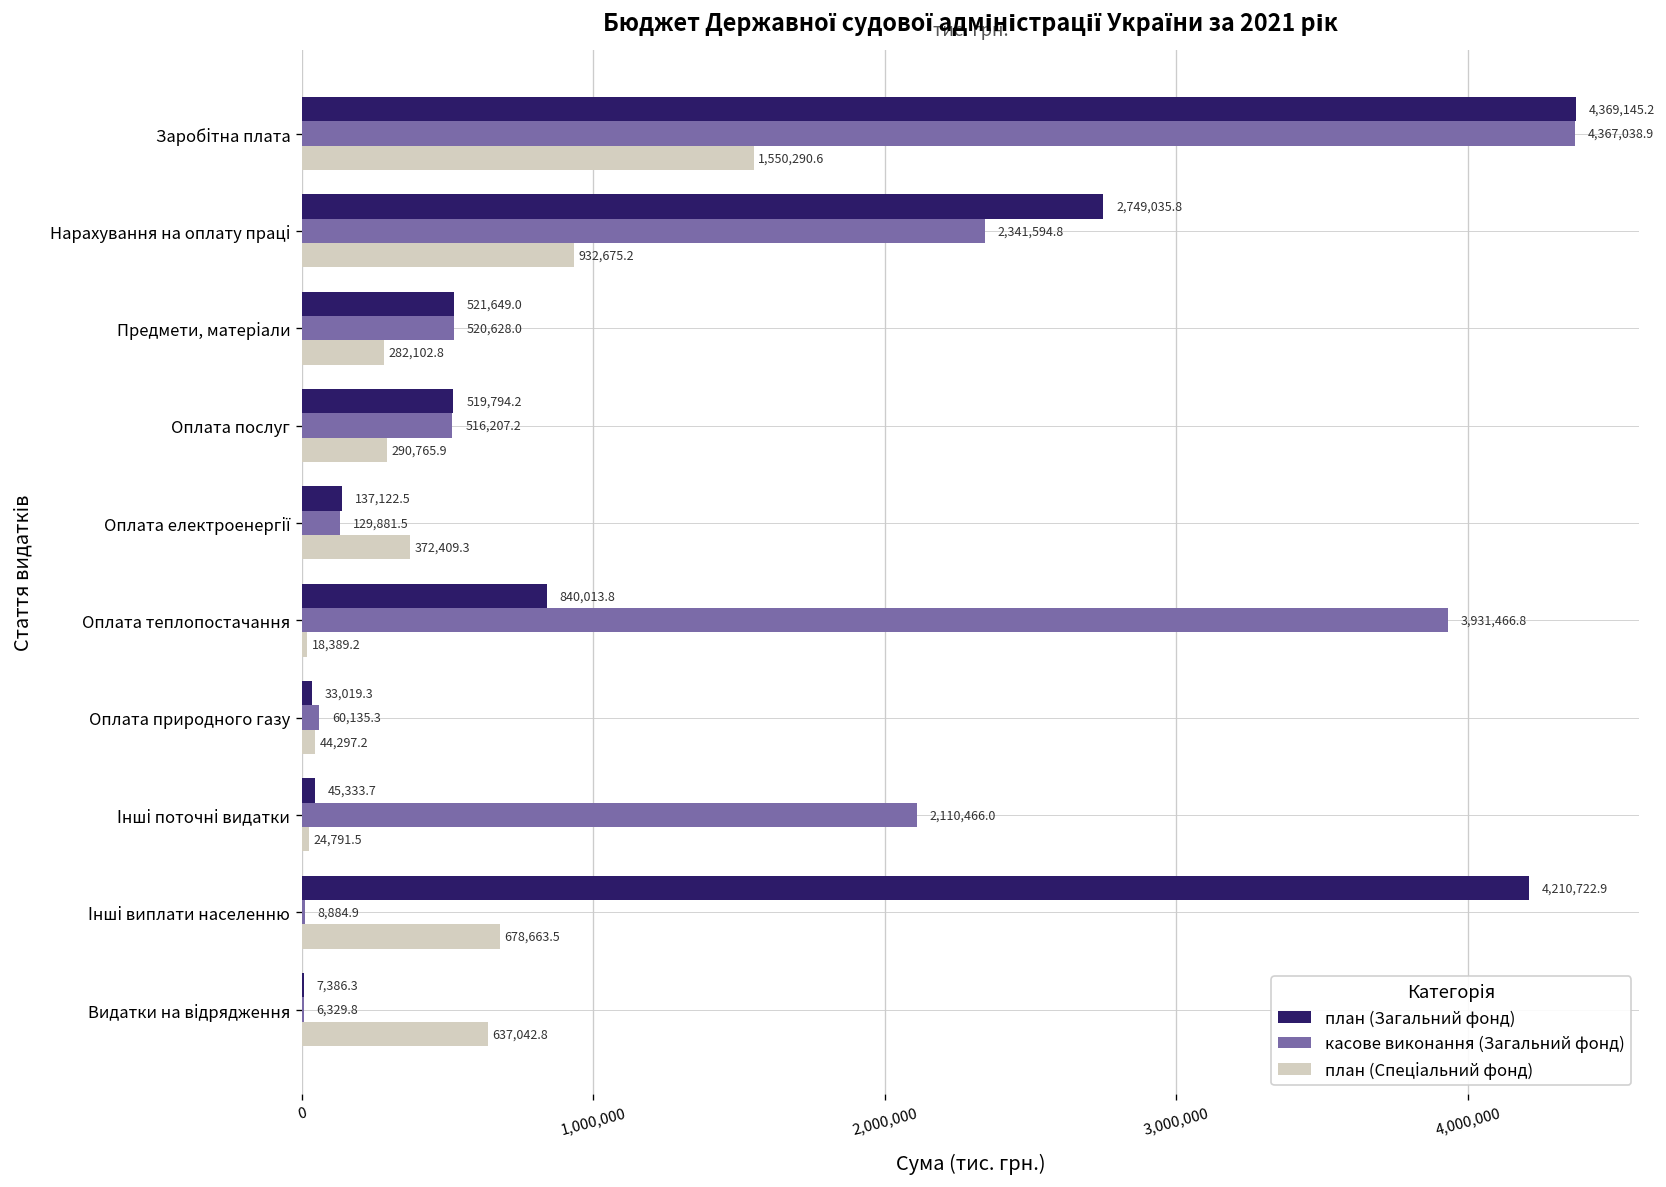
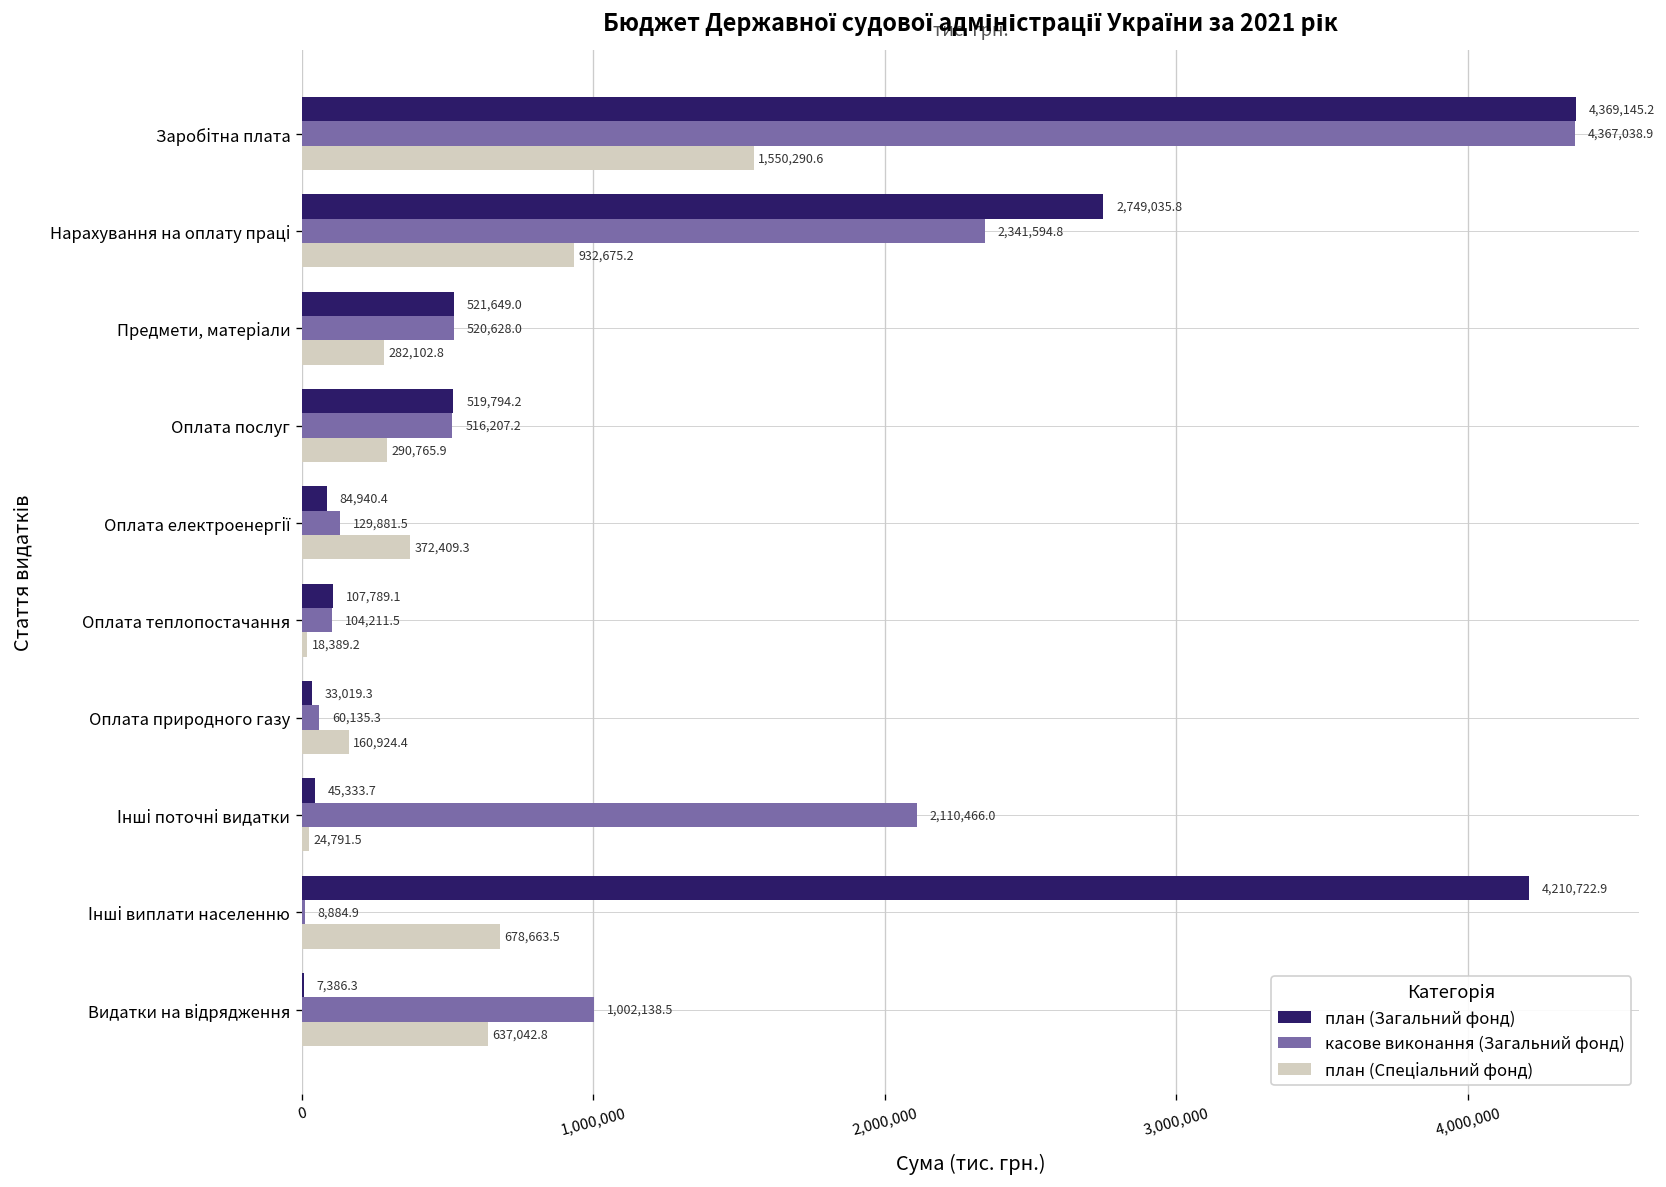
план (Загальний фонд), Оплата електроенергії: 137,122.5 -> 84,940.4
план (Загальний фонд), Оплата теплопостачання: 840,013.8 -> 107,789.1
касове виконання (Загальний фонд), Оплата теплопостачання: 3,931,466.8 -> 104,211.5
план (Спеціальний фонд), Оплата природного газу: 44,297.2 -> 160,924.4
касове виконання (Загальний фонд), Видатки на відрядження: 6,329.8 -> 1,002,138.5
